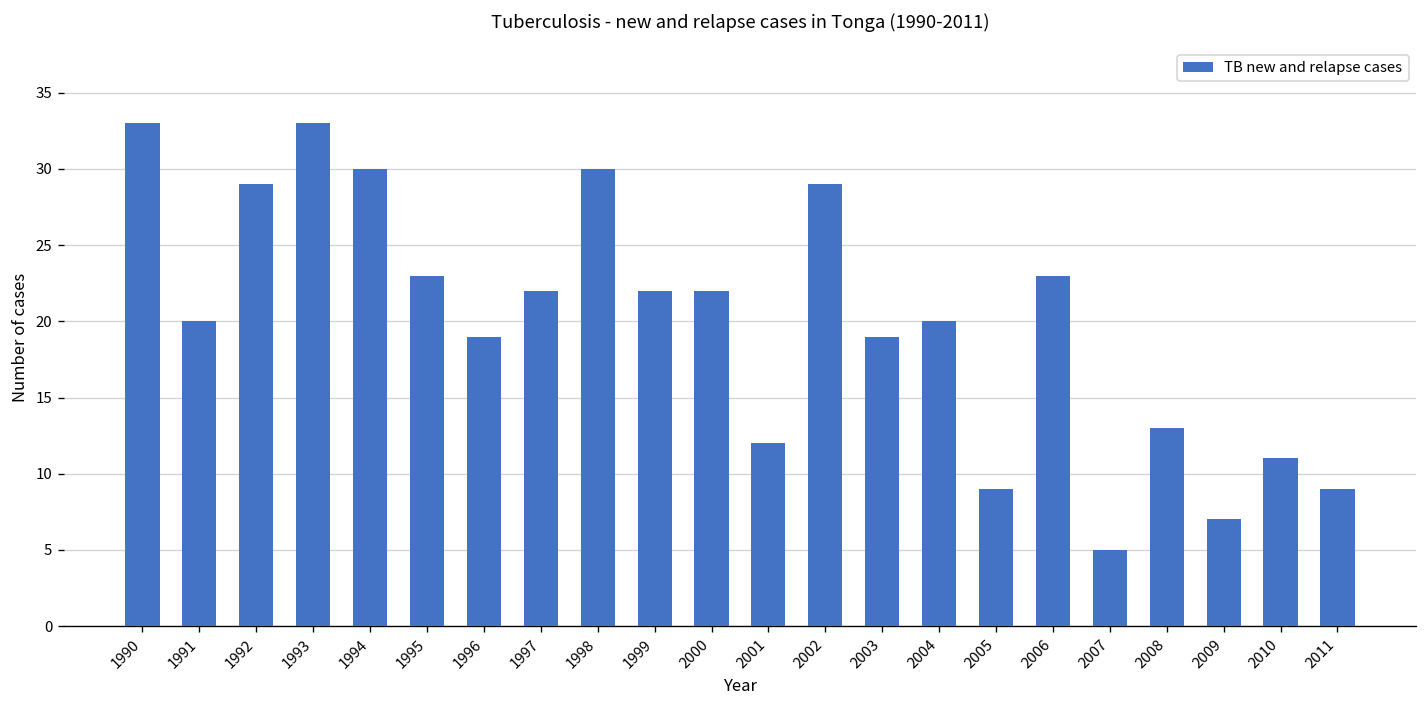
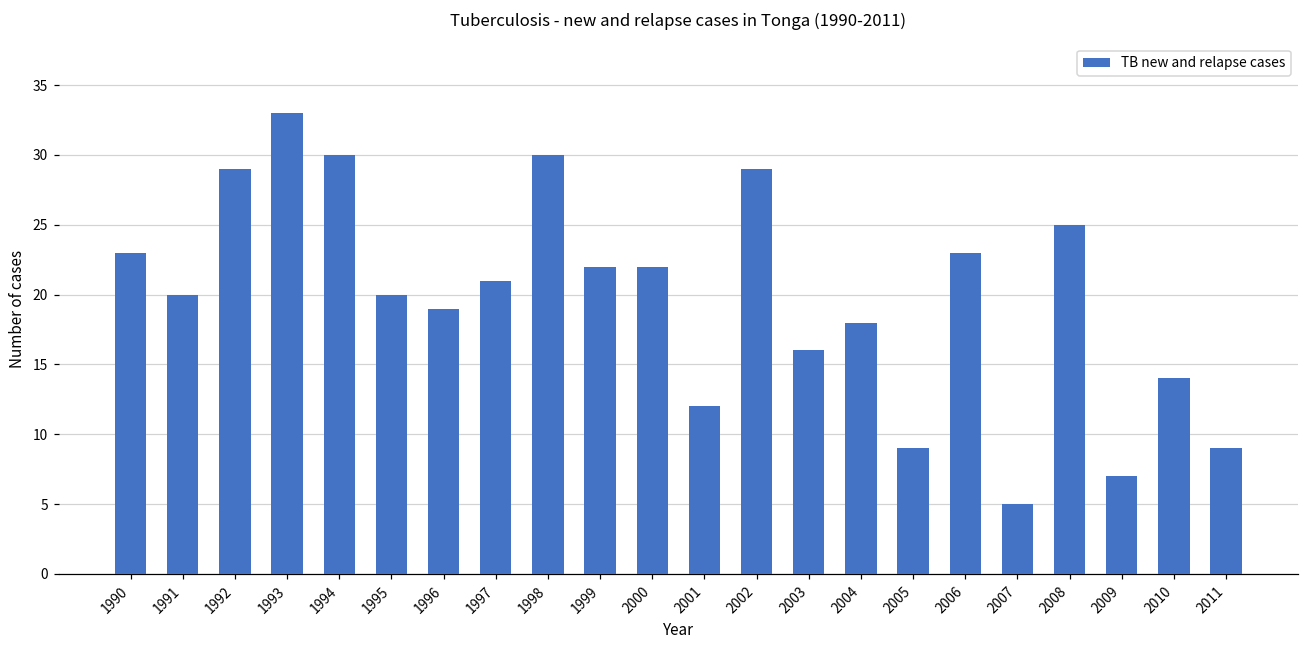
1990: 33 -> 23
1995: 23 -> 20
1997: 22 -> 21
2003: 19 -> 16
2004: 20 -> 18
2008: 13 -> 25
2010: 11 -> 14
